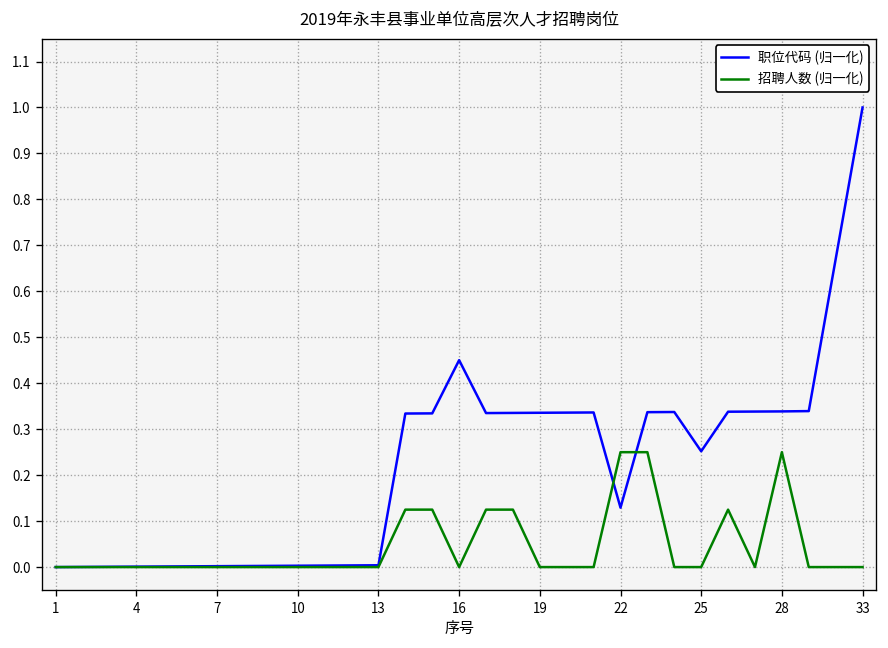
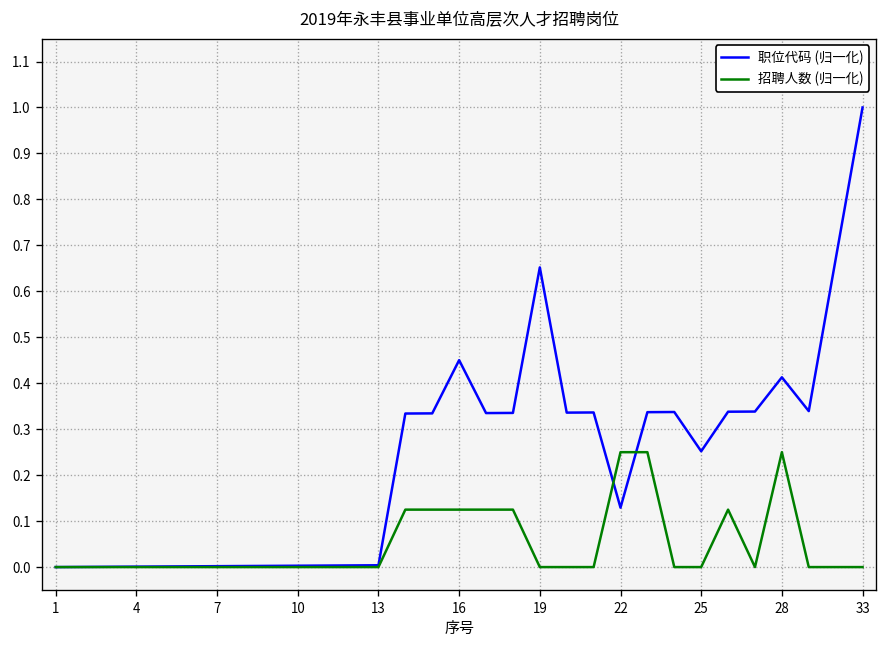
招聘人数 (归一化), 16: 0.00 -> 0.12
职位代码 (归一化), 19: 0.34 -> 0.65
职位代码 (归一化), 28: 0.34 -> 0.41
